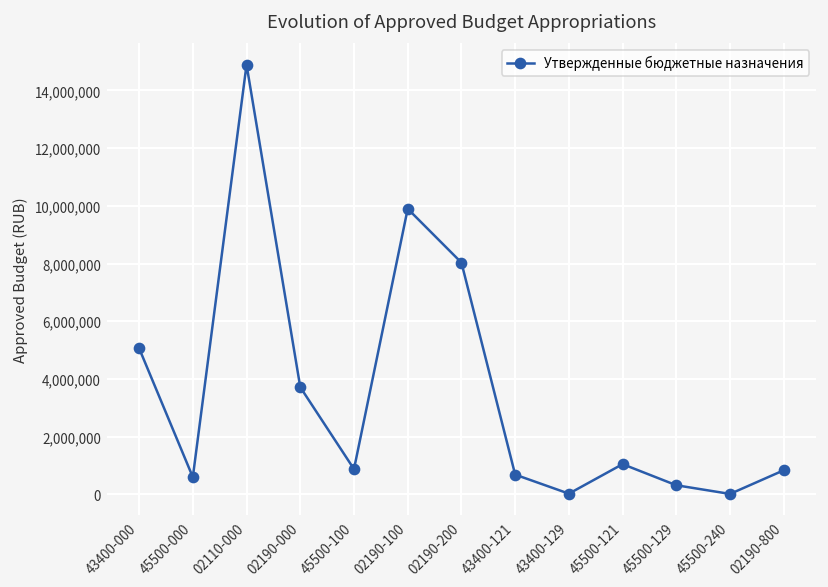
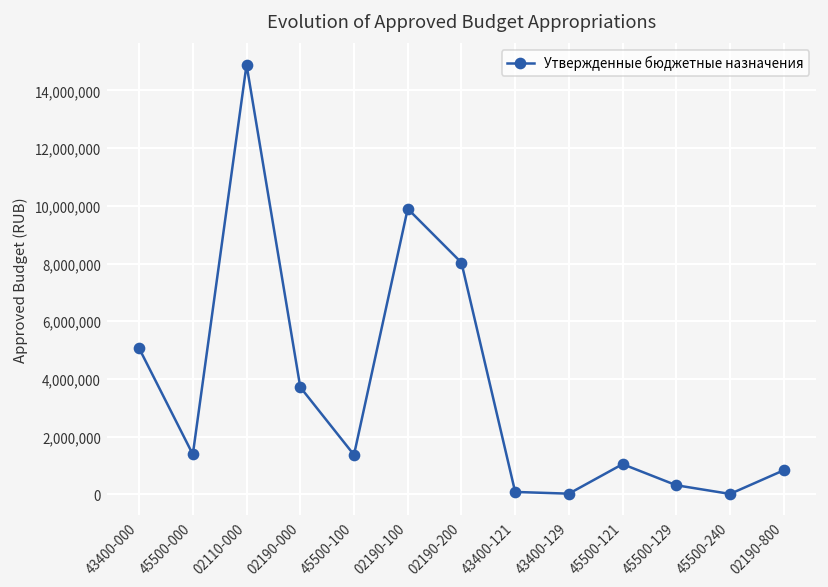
45500-000: 600,000 -> 1,400,000
45500-100: 900,000 -> 1,400,000
43400-121: 700,000 -> 100,000
